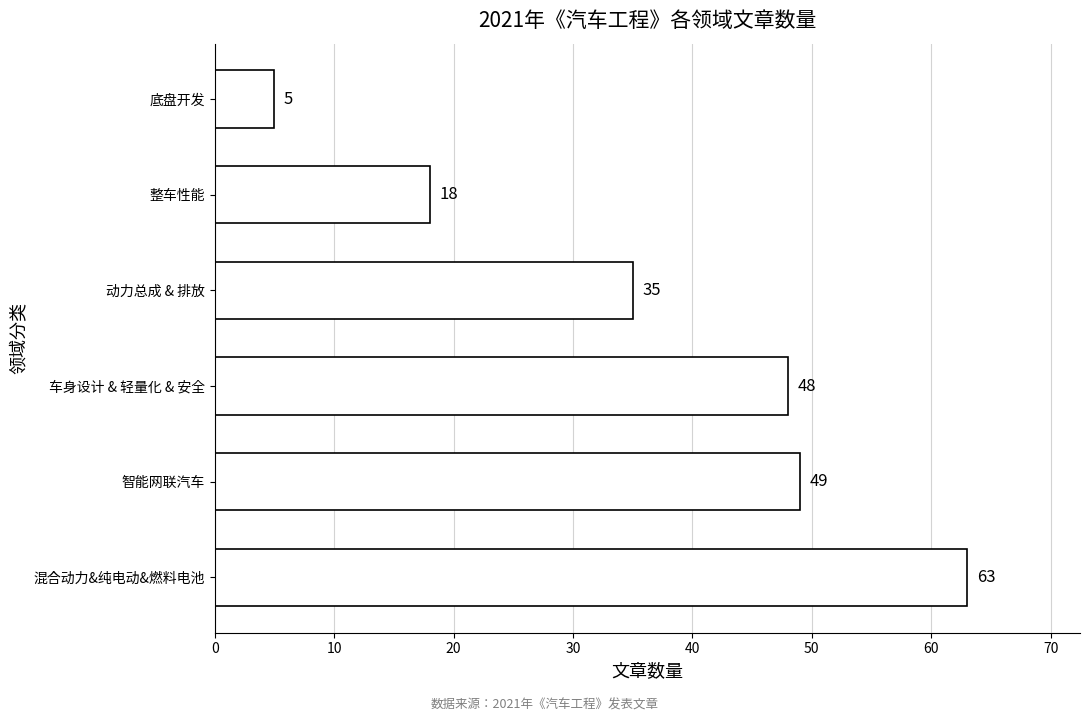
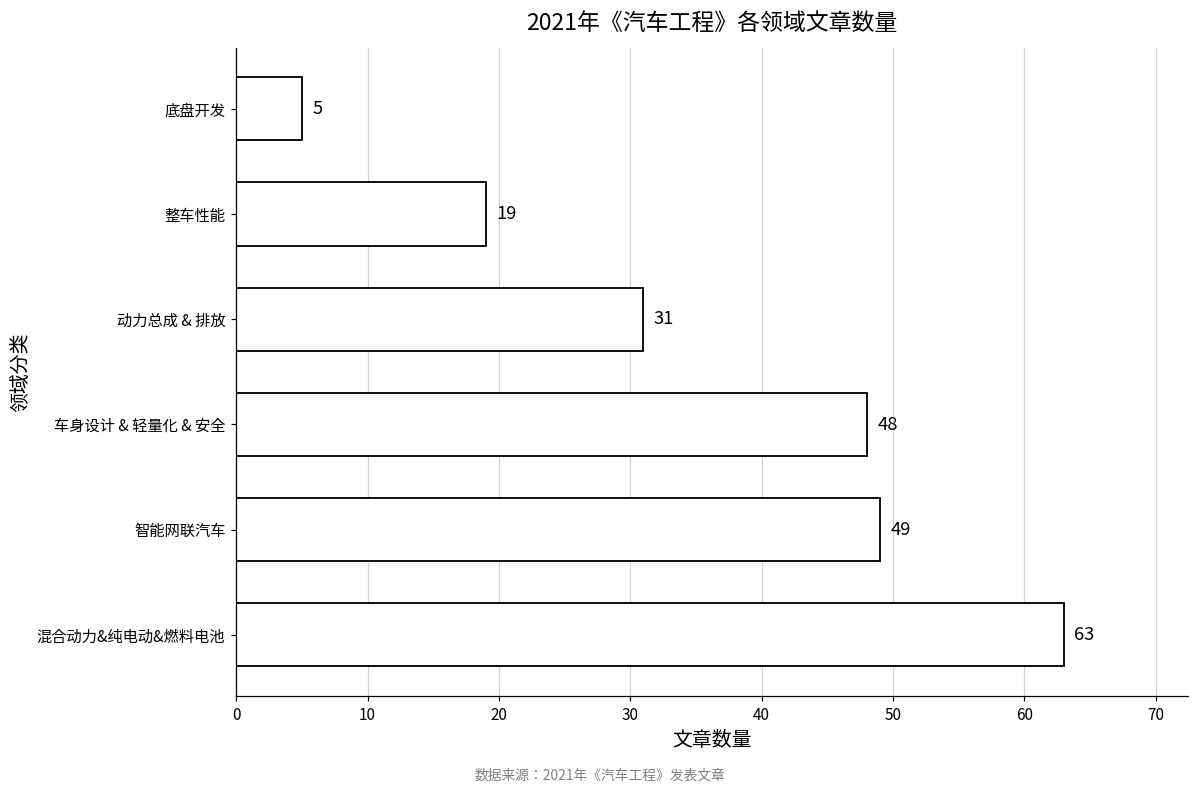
整车性能: 18 -> 19
动力总成 & 排放: 35 -> 31
